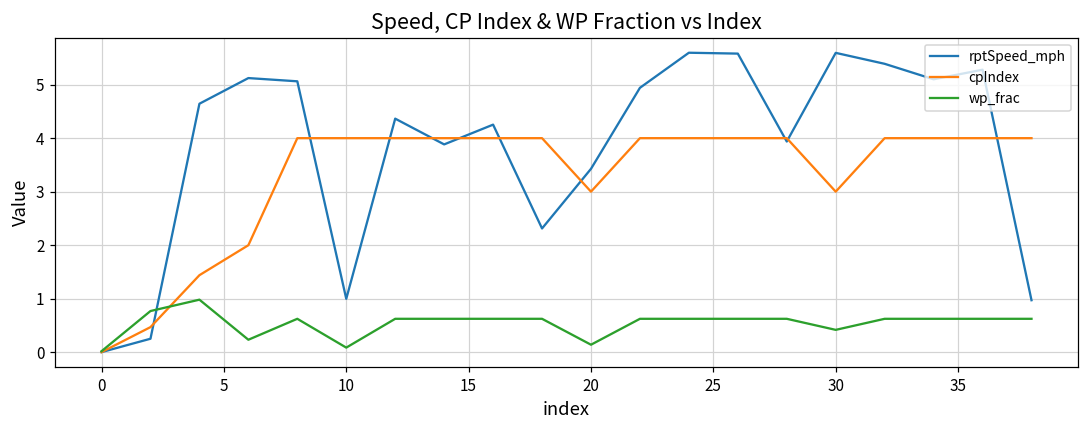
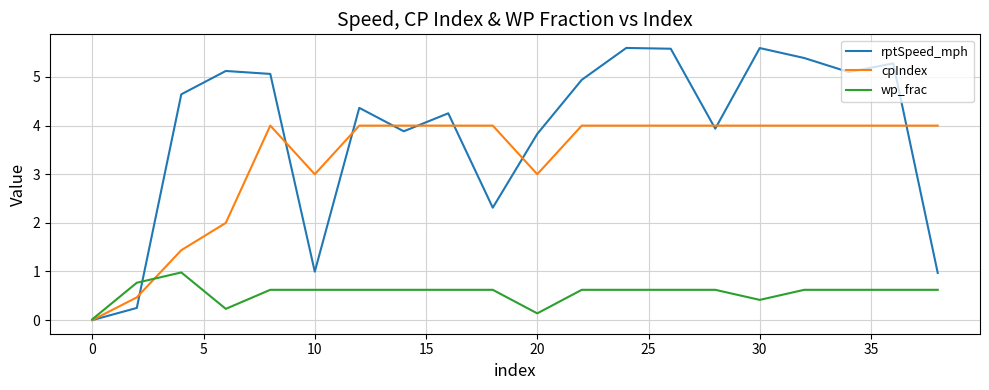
cpIndex, 10: 4 -> 3
wp_frac, 10: 0.1 -> 0.6
rptSpeed_mph, 20: 3.4 -> 3.8
cpIndex, 30: 3 -> 4
